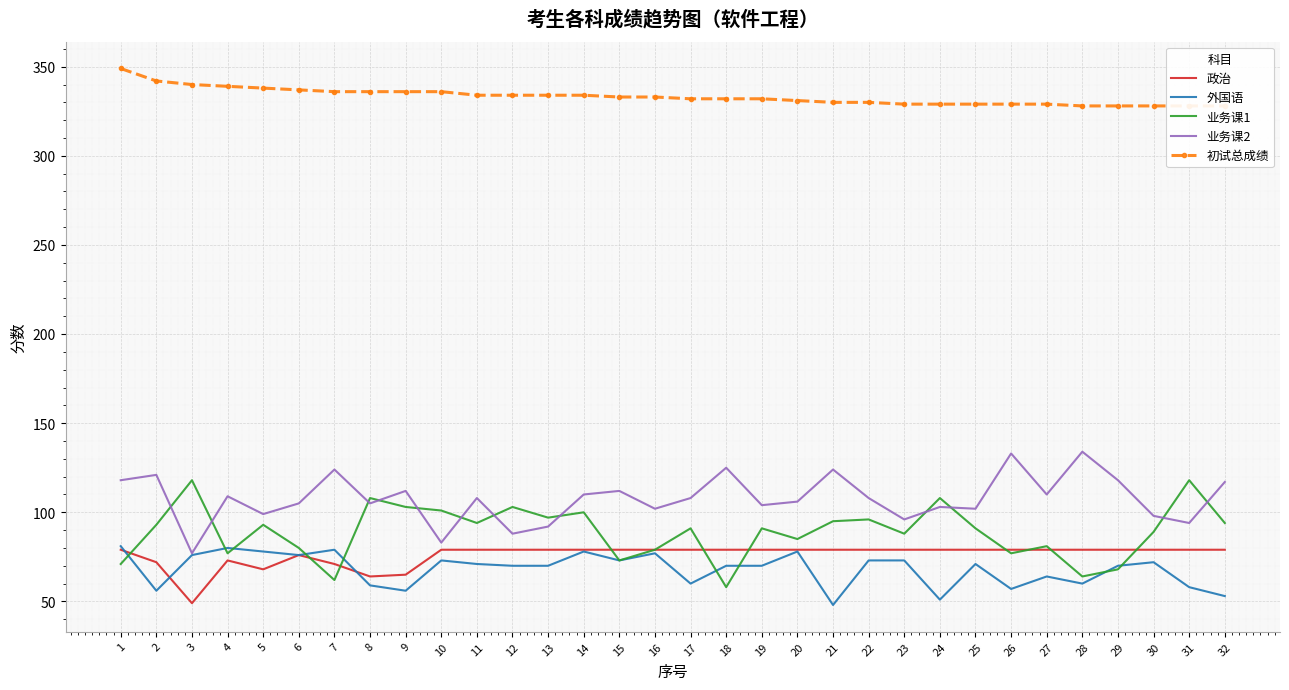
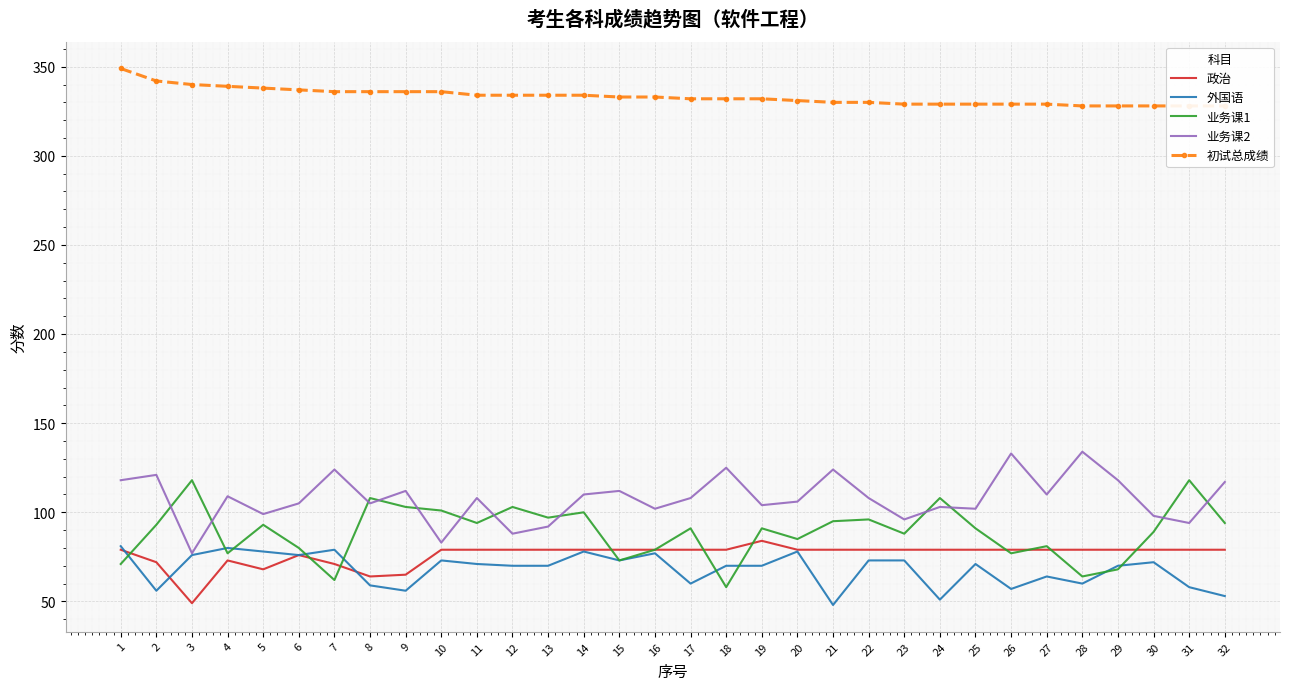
政治, 19: 79 -> 84
